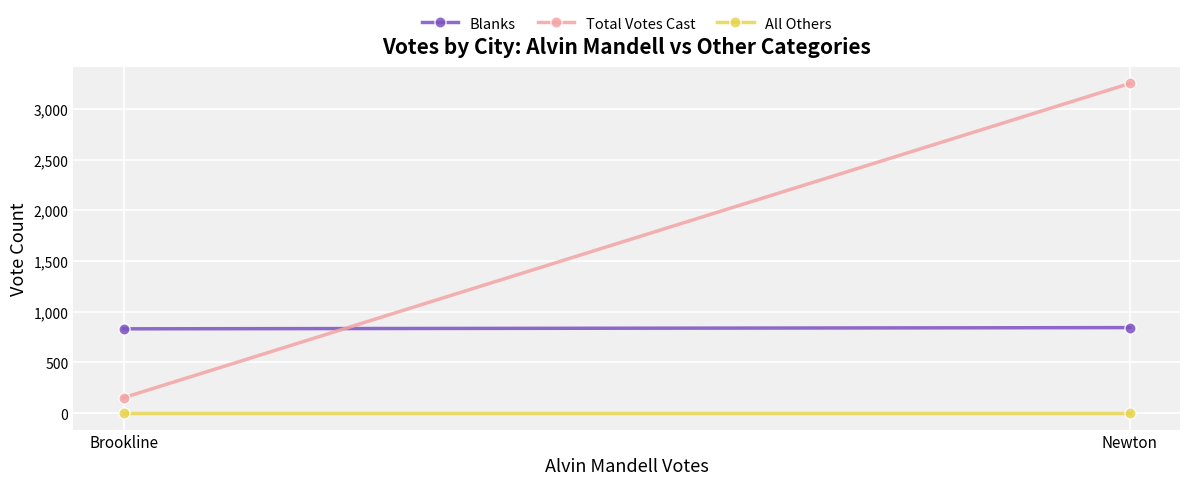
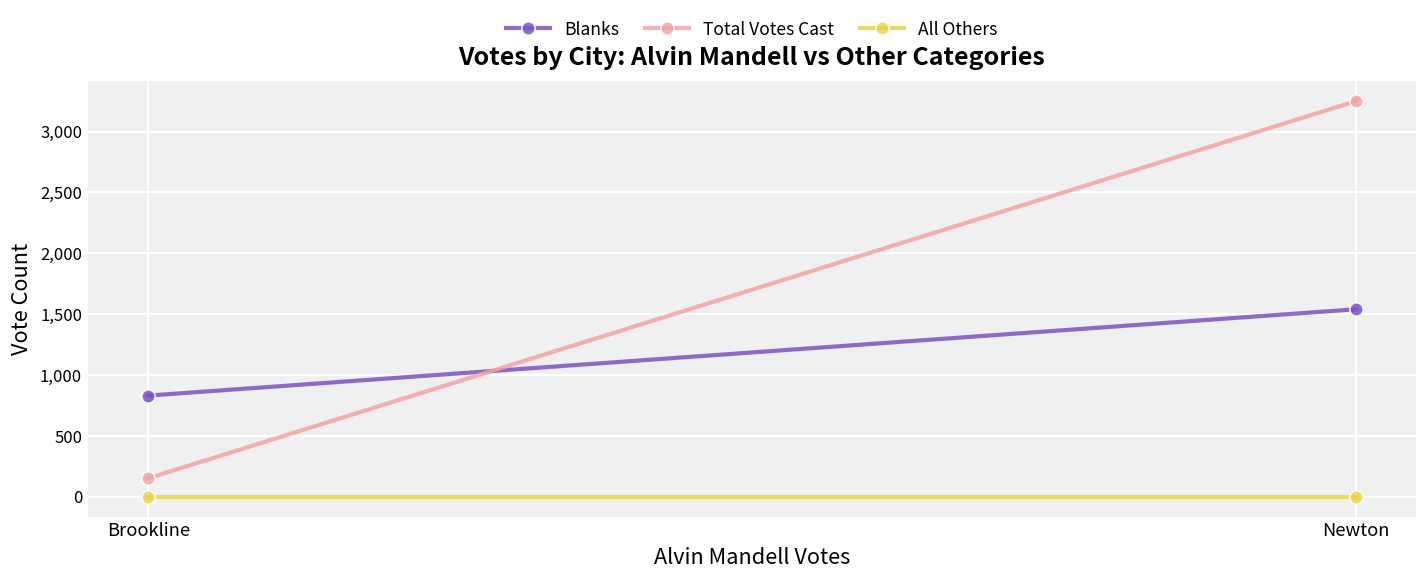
Blanks, Newton: 840 -> 1,540
